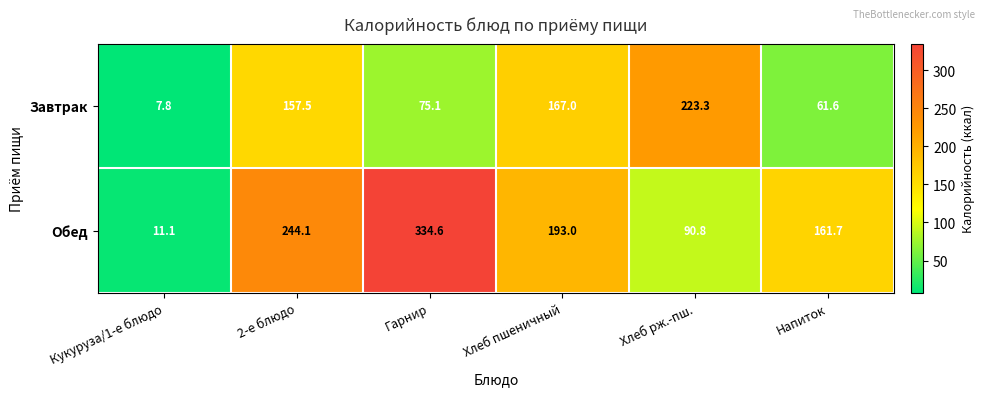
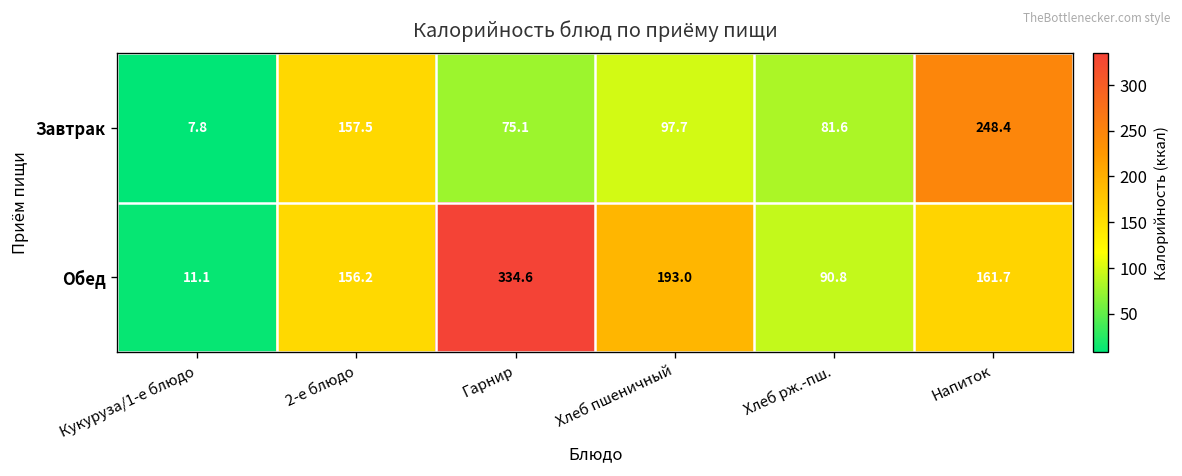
Завтрак, Хлеб пшеничный: 167.0 -> 97.7
Завтрак, Хлеб рж.-пш.: 223.3 -> 81.6
Завтрак, Напиток: 61.6 -> 248.4
Обед, 2-е блюдо: 244.1 -> 156.2
